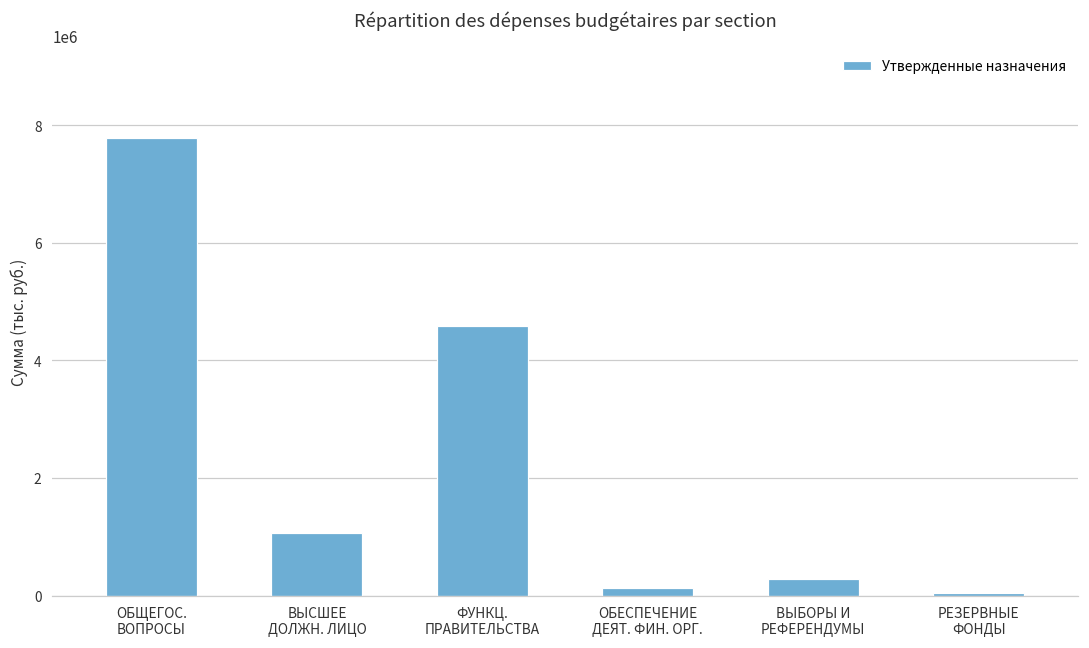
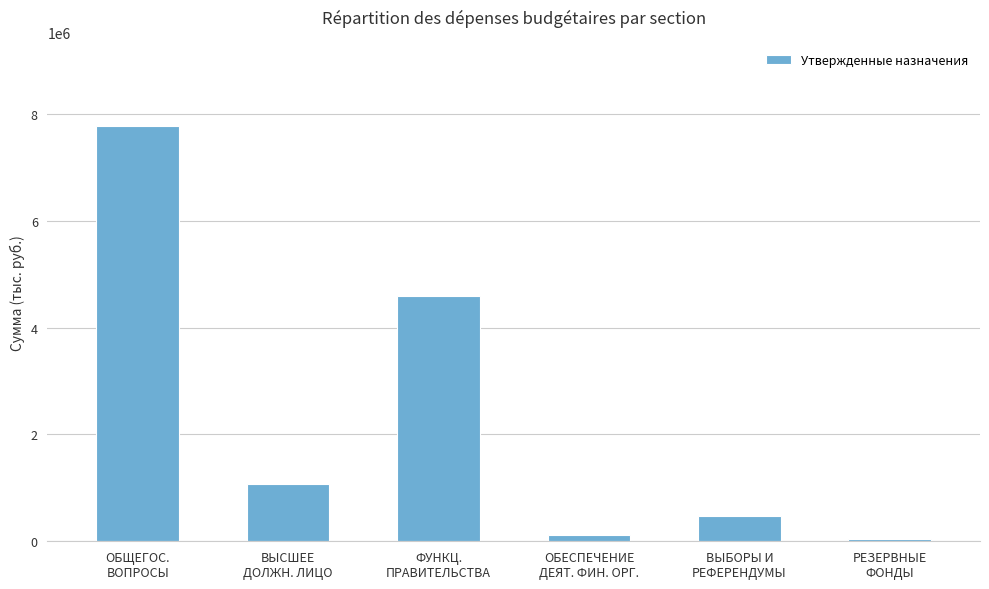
ВЫБОРЫ И РЕФЕРЕНДУМЫ: 300000 -> 500000
